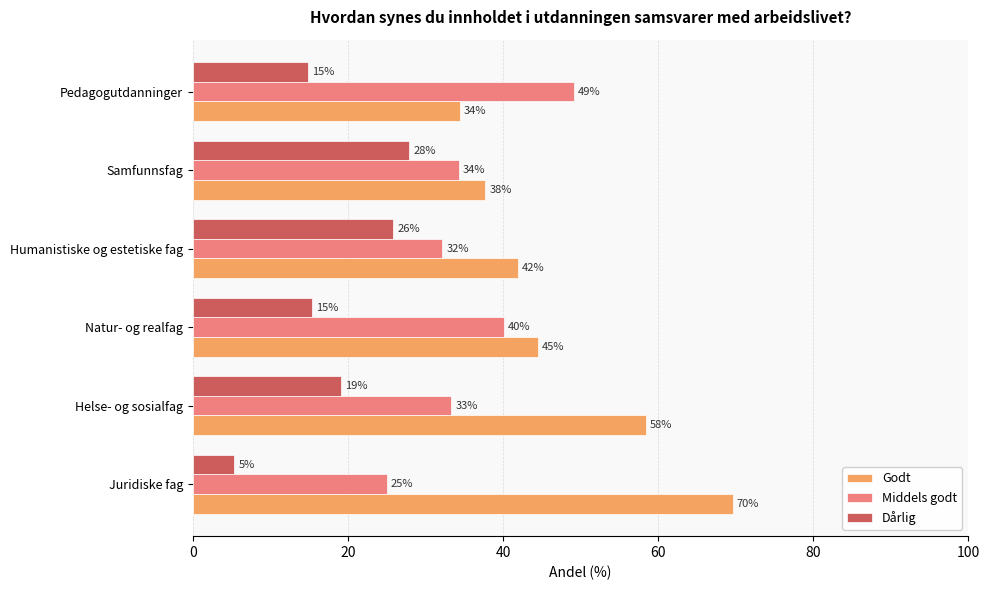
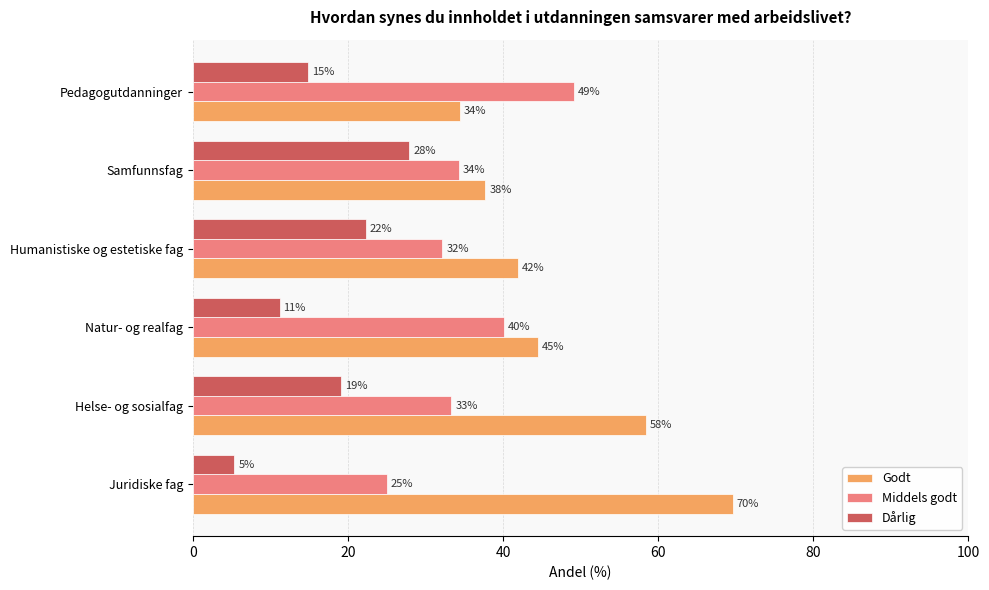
Dårlig, Humanistiske og estetiske fag: 26% -> 22%
Dårlig, Natur- og realfag: 15% -> 11%
